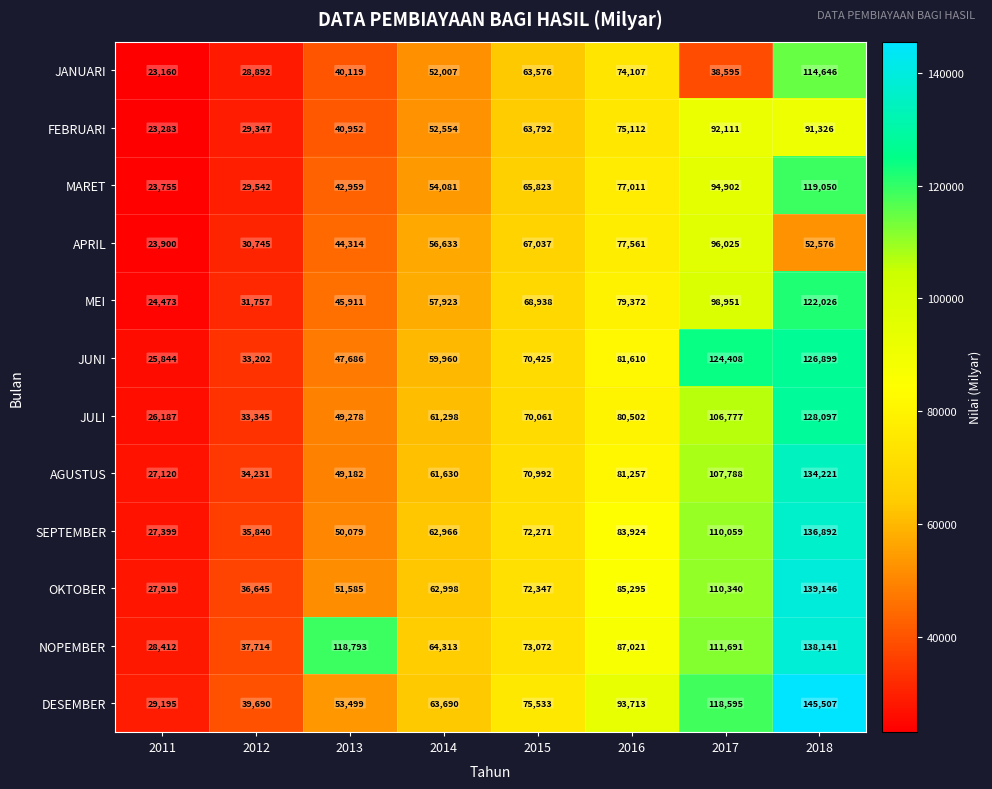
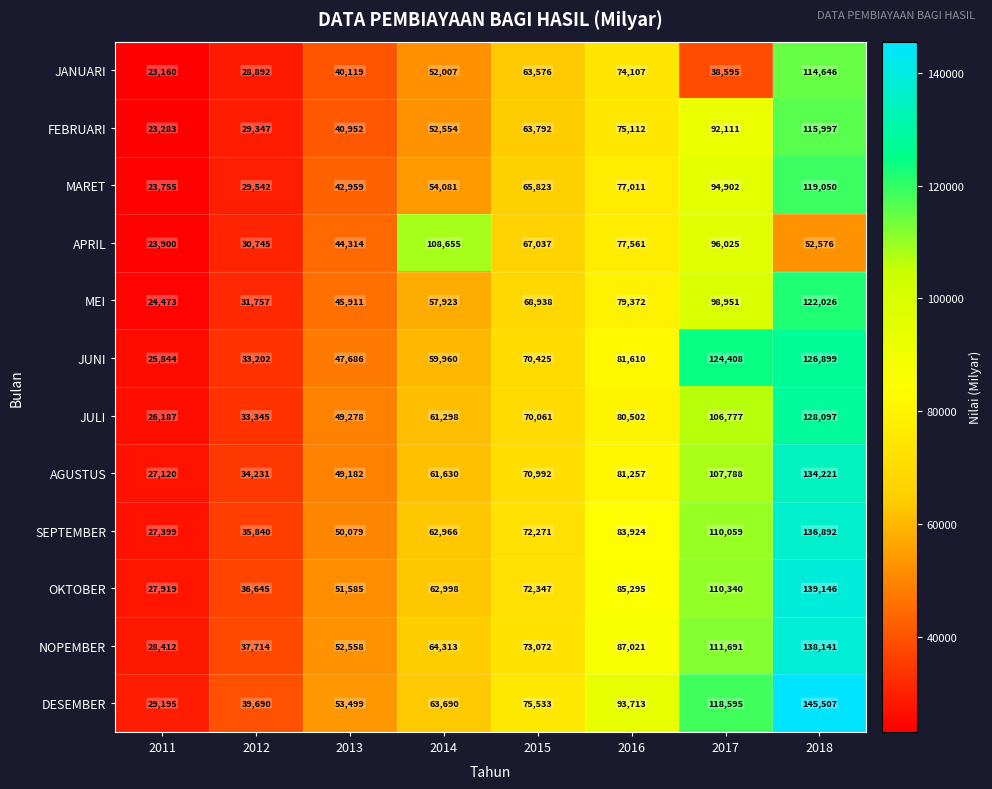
FEBRUARI, 2018: 91,326 -> 115,997
APRIL, 2014: 56,633 -> 108,655
NOPEMBER, 2013: 118,793 -> 52,558
